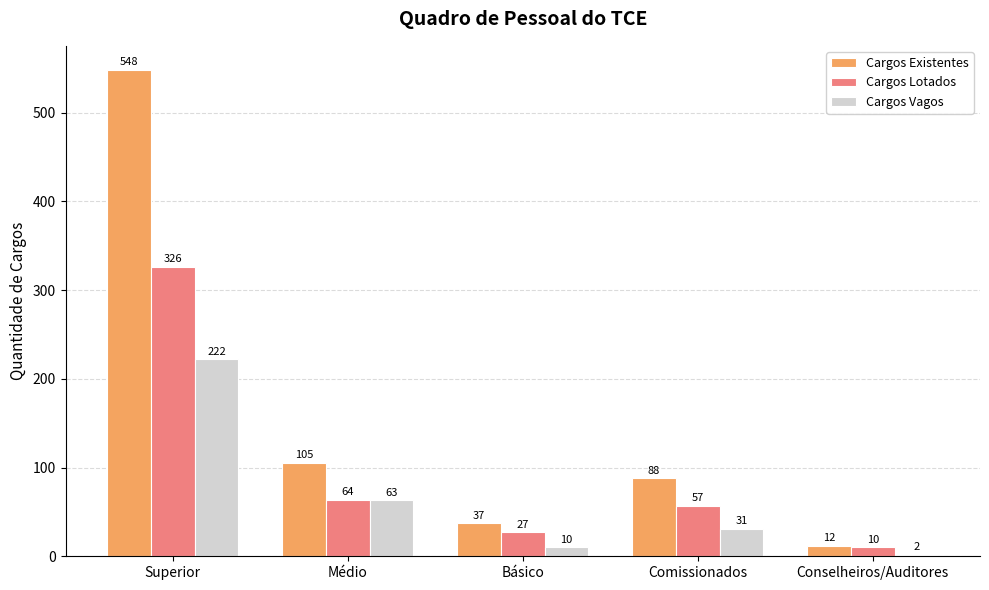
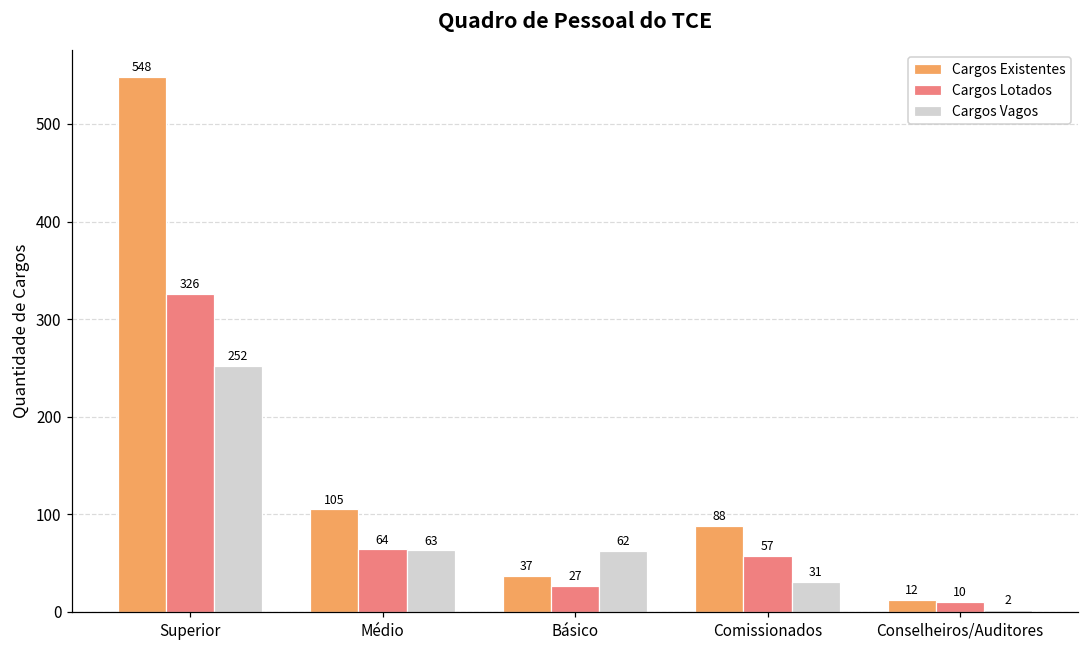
Cargos Vagos, Superior: 222 -> 252
Cargos Vagos, Básico: 10 -> 62
